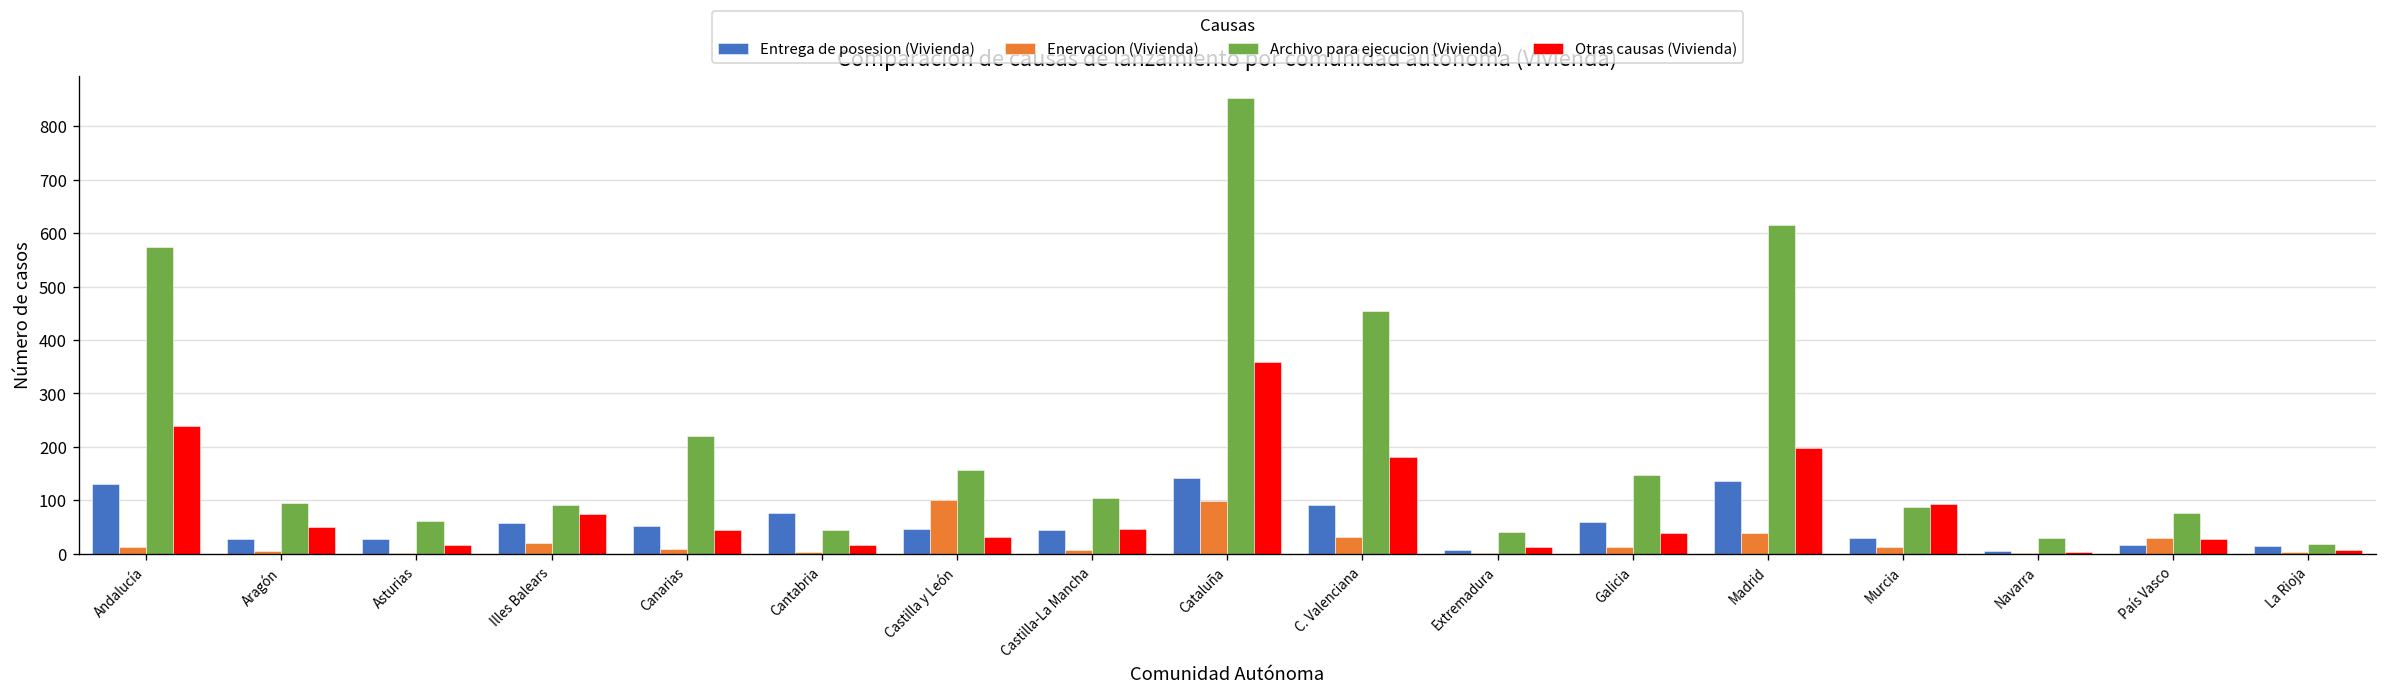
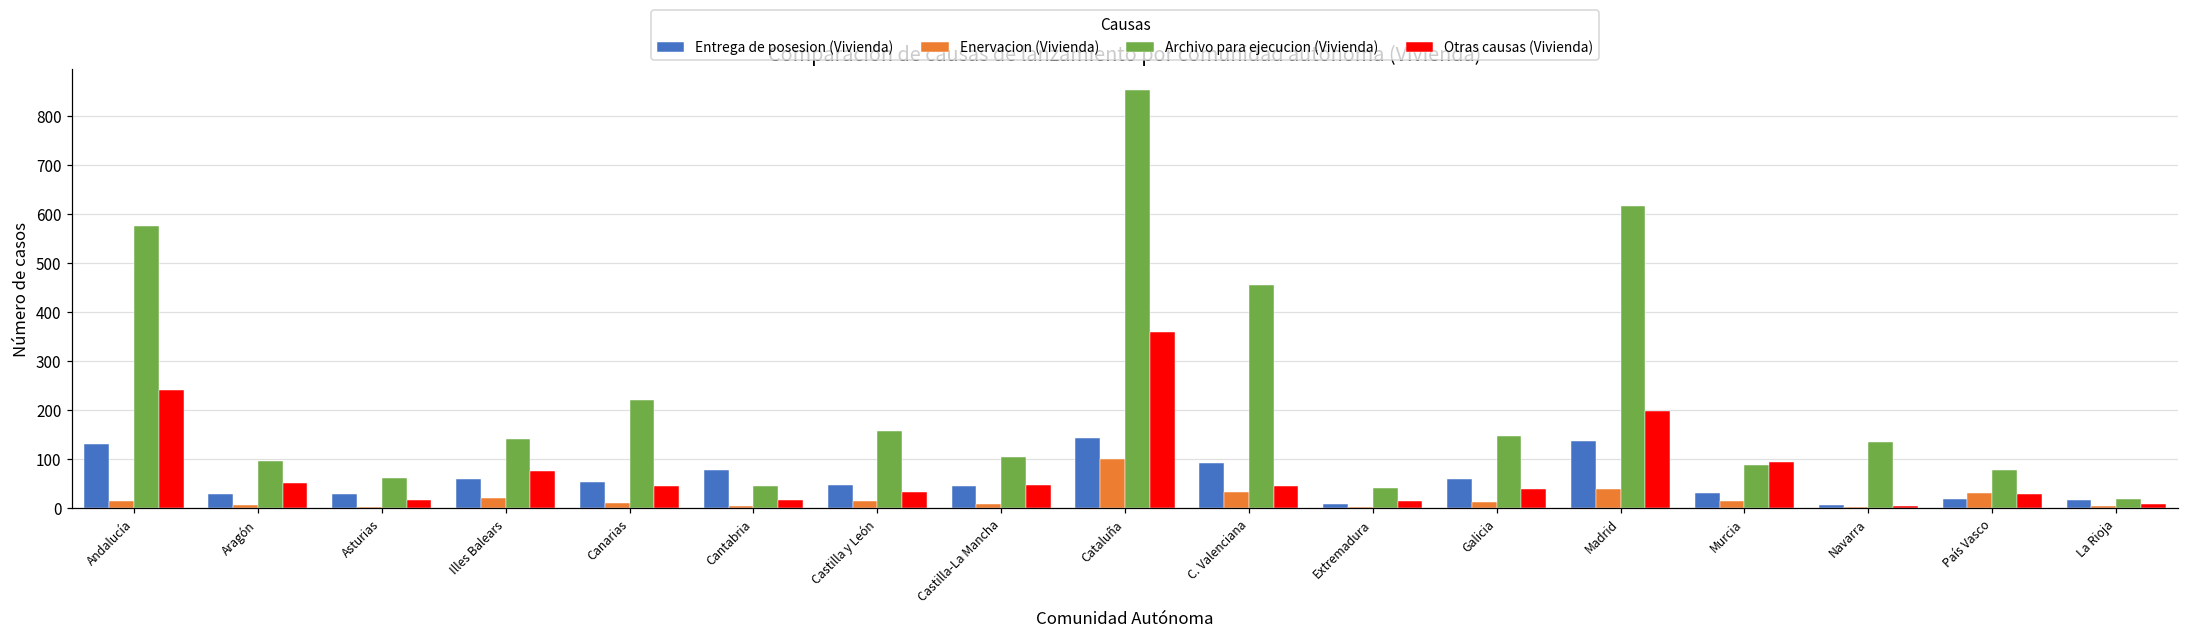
Archivo para ejecucion (Vivienda), Illes Balears: 90 -> 140
Enervacion (Vivienda), Castilla y León: 100 -> 10
Otras causas (Vivienda), C. Valenciana: 180 -> 50
Archivo para ejecucion (Vivienda), Navarra: 30 -> 130
